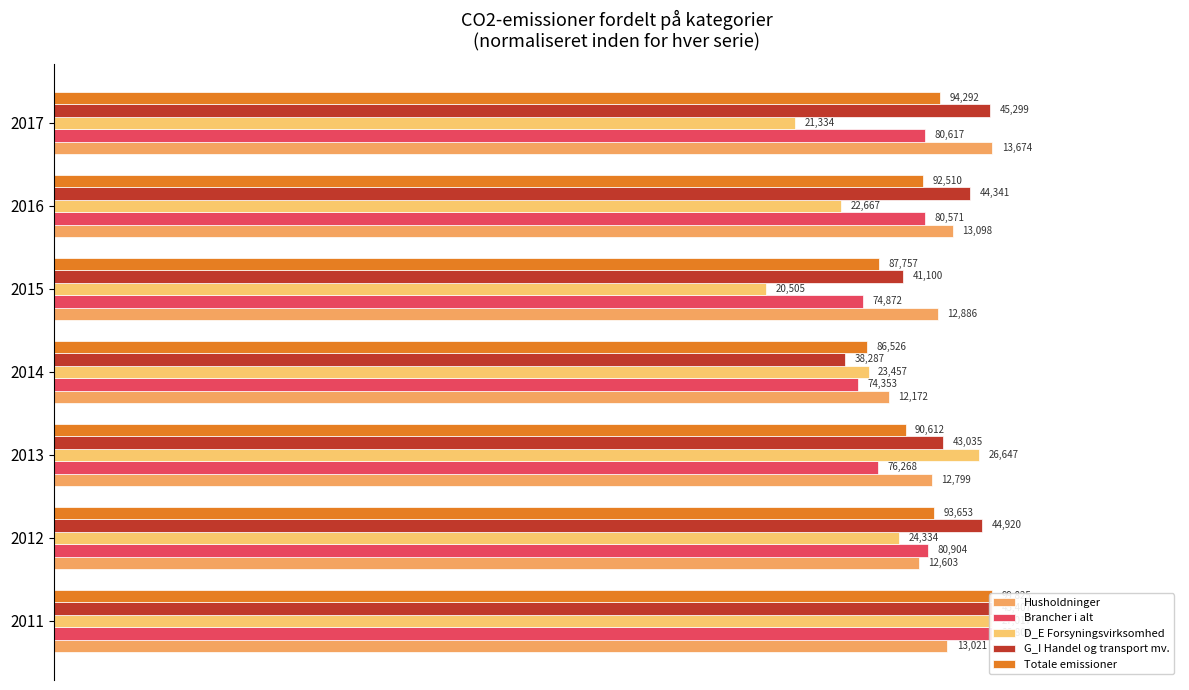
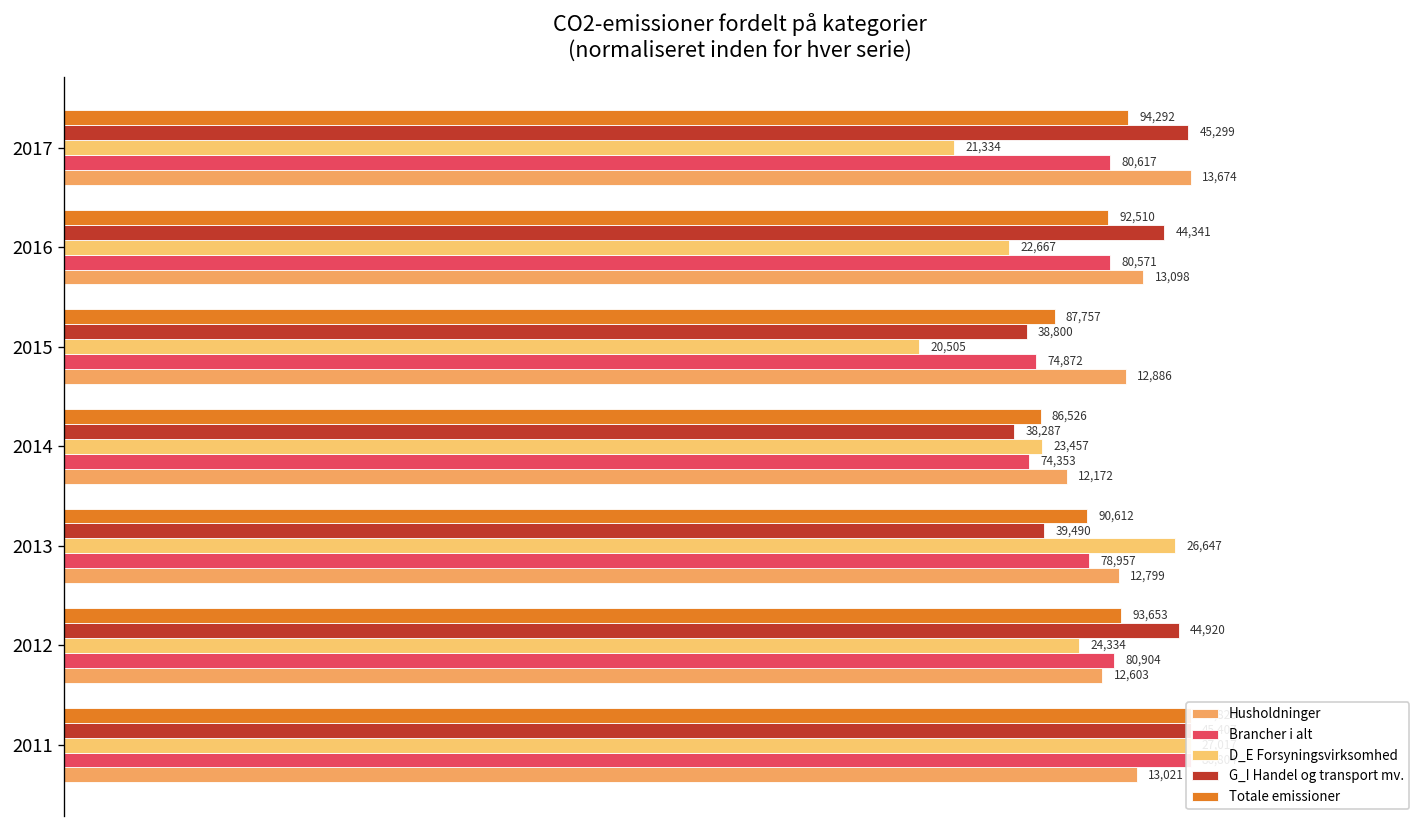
G_I Handel og transport mv., 2015: 41,100 -> 38,800
G_I Handel og transport mv., 2013: 43,035 -> 39,490
Brancher i alt, 2013: 76,268 -> 78,957
